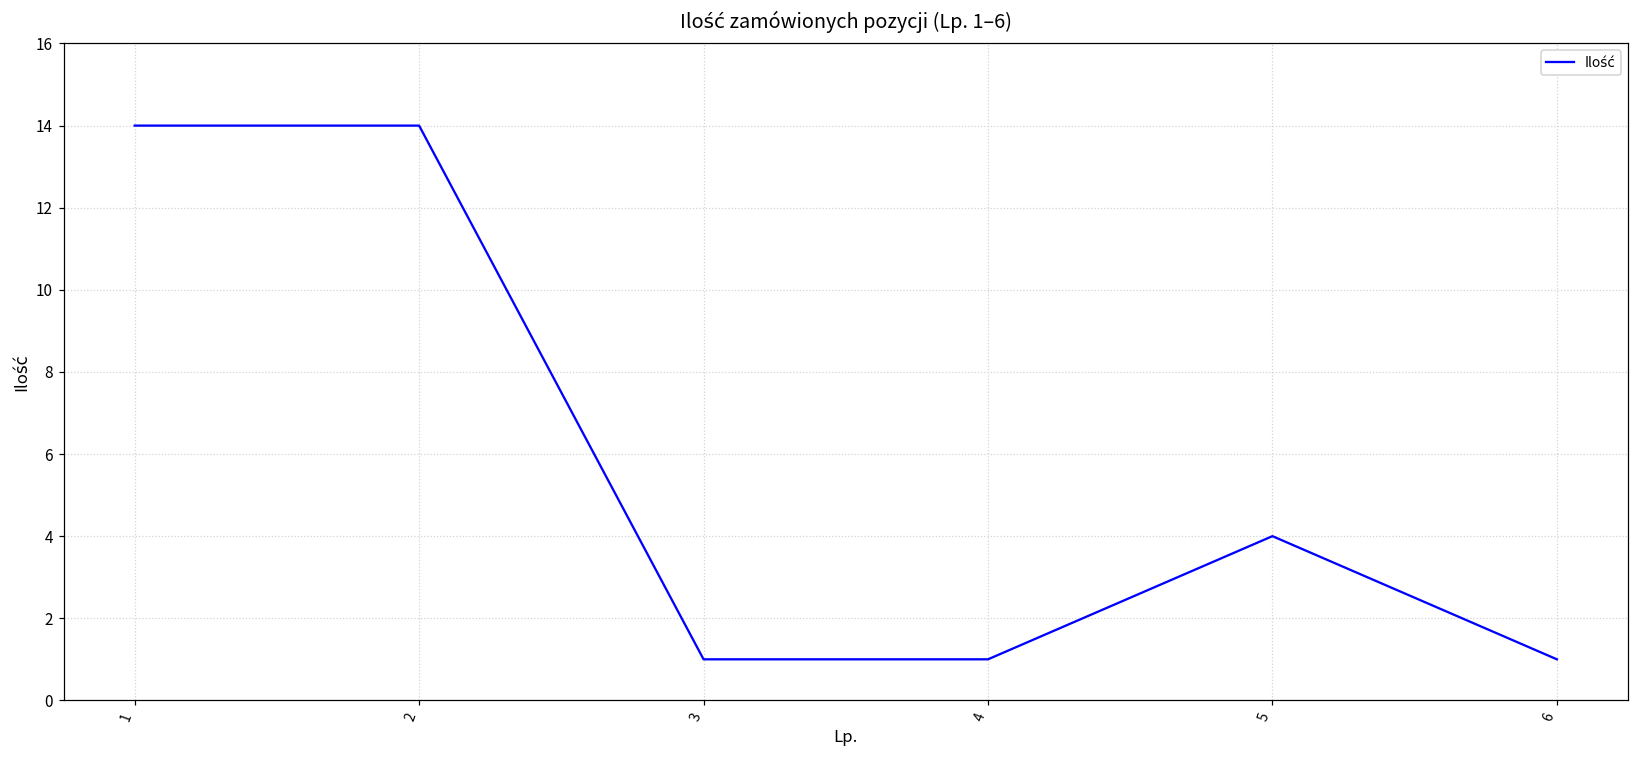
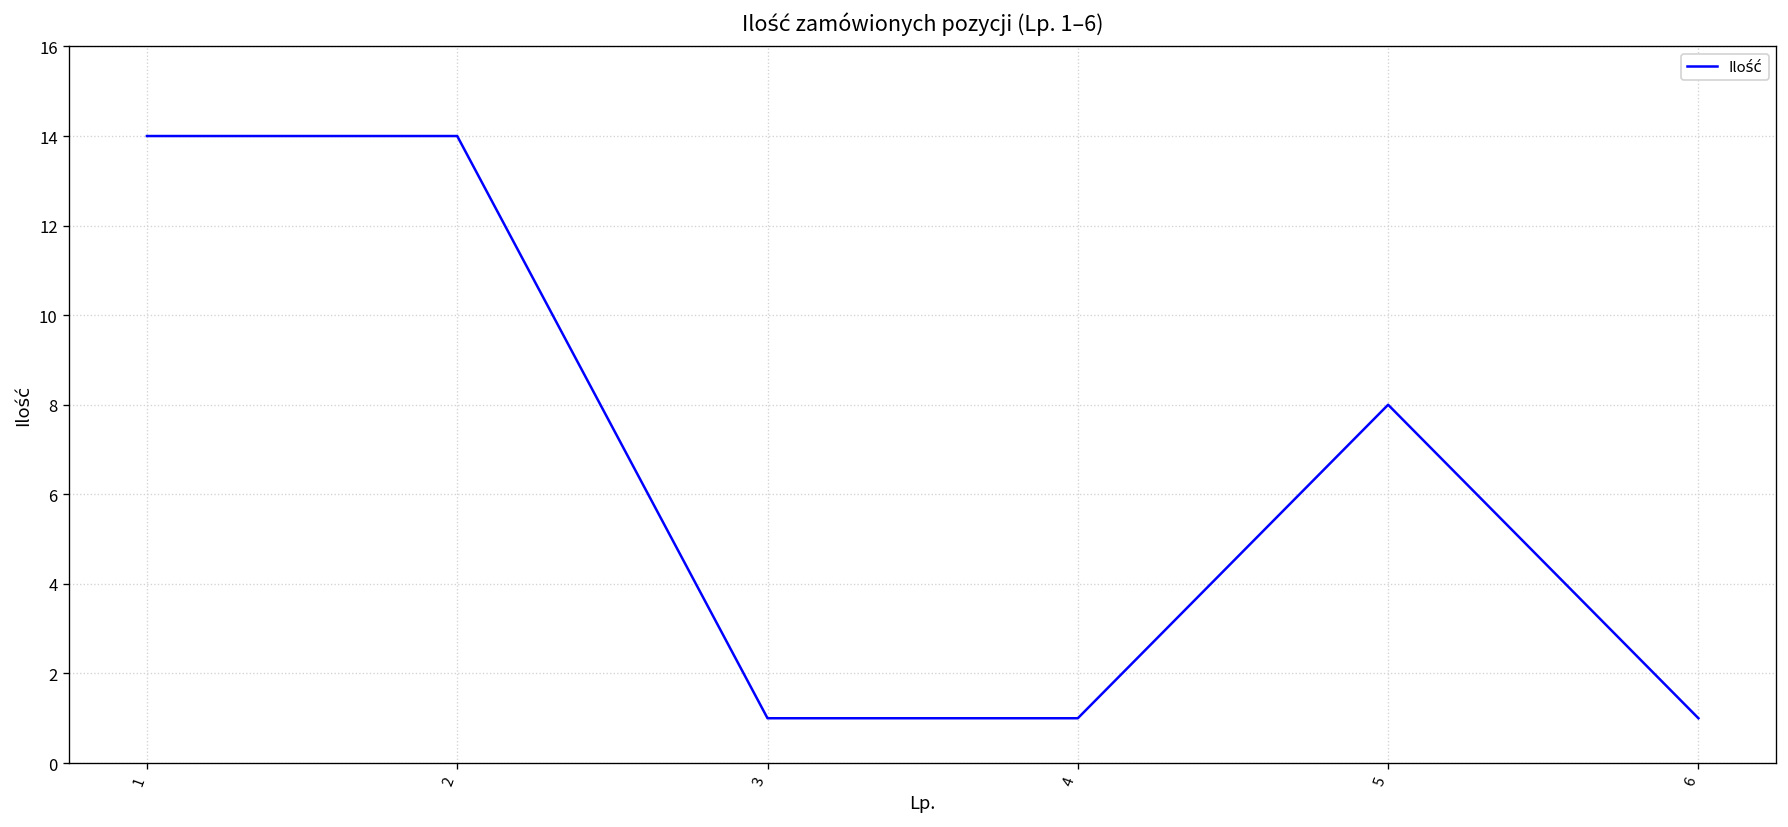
5: 4 -> 8
